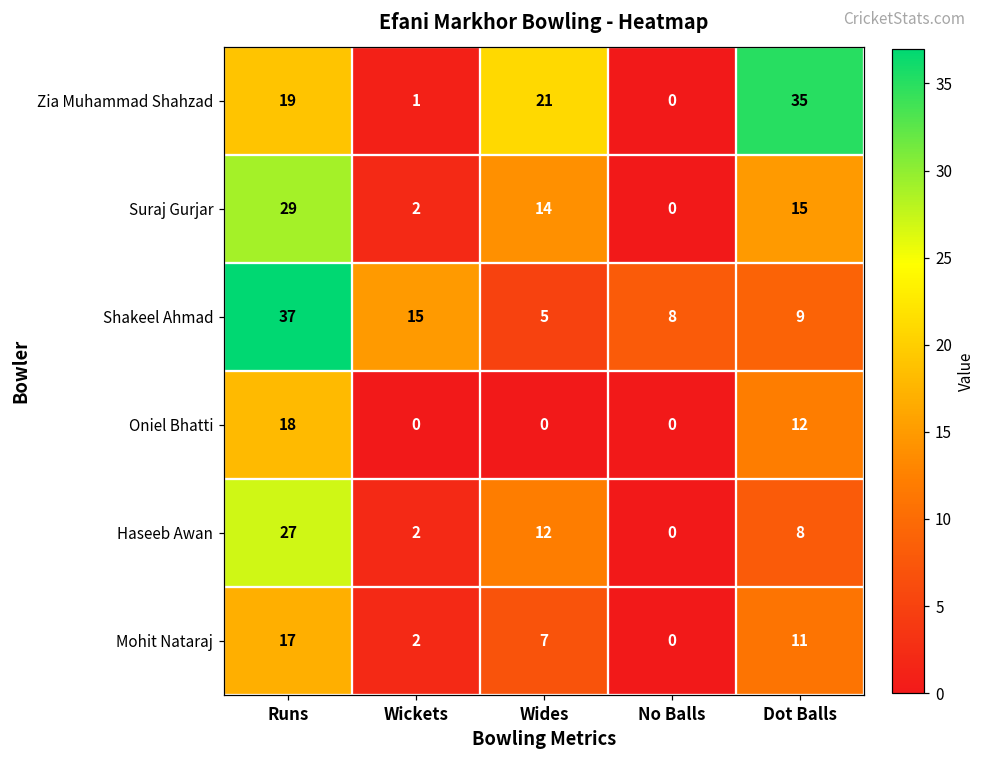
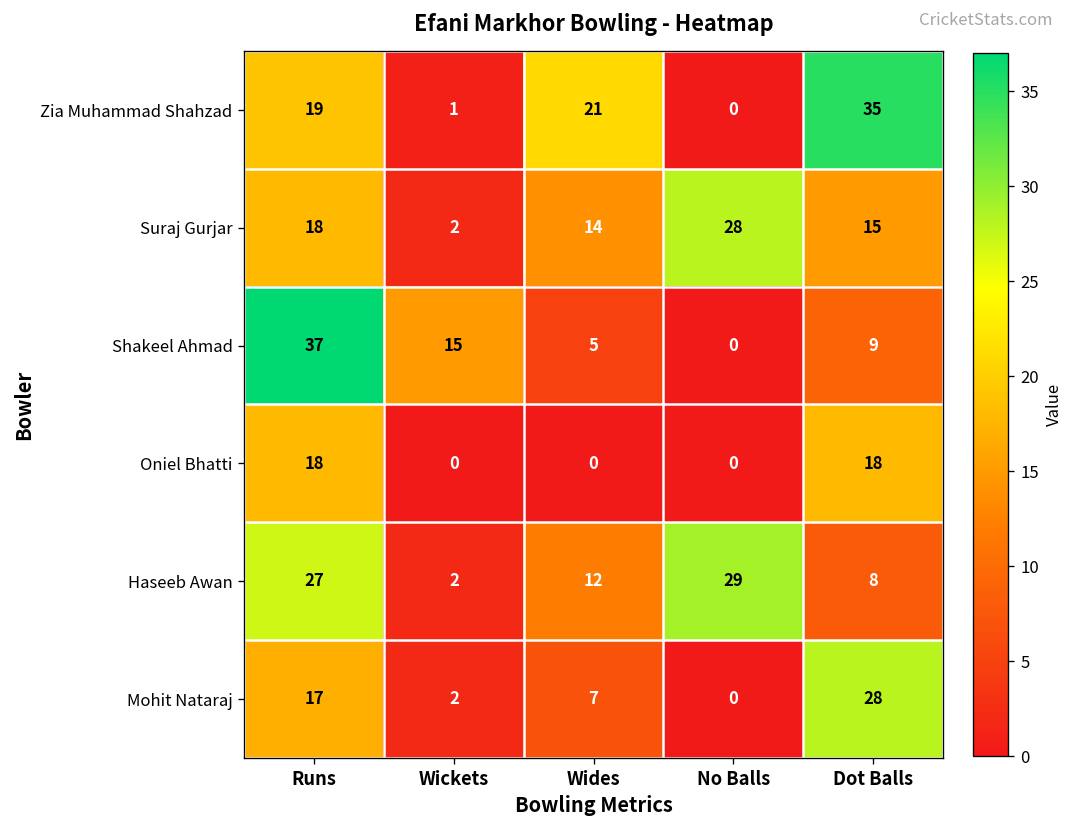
Suraj Gurjar, Runs: 29 -> 18
Suraj Gurjar, No Balls: 0 -> 28
Shakeel Ahmad, No Balls: 8 -> 0
Oniel Bhatti, Dot Balls: 12 -> 18
Haseeb Awan, No Balls: 0 -> 29
Mohit Nataraj, Dot Balls: 11 -> 28
